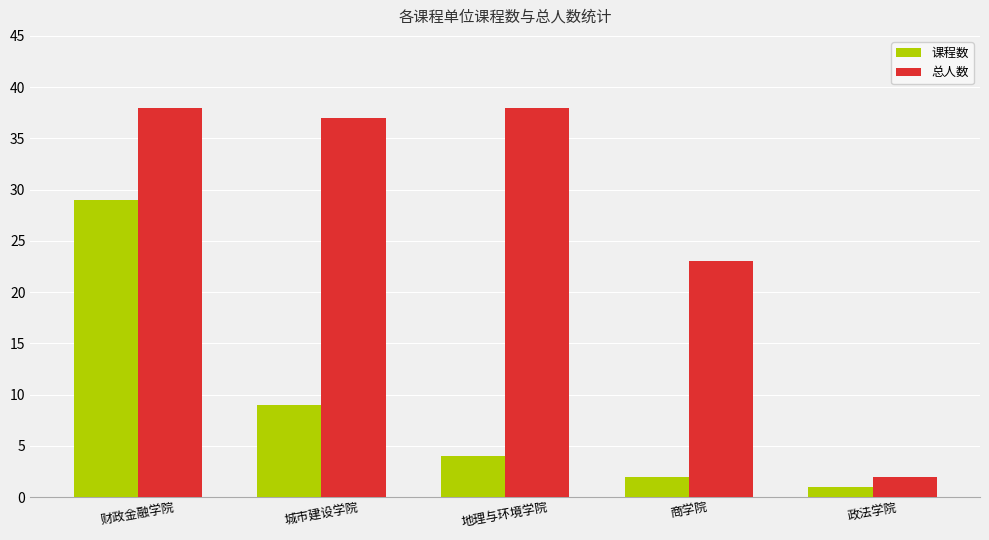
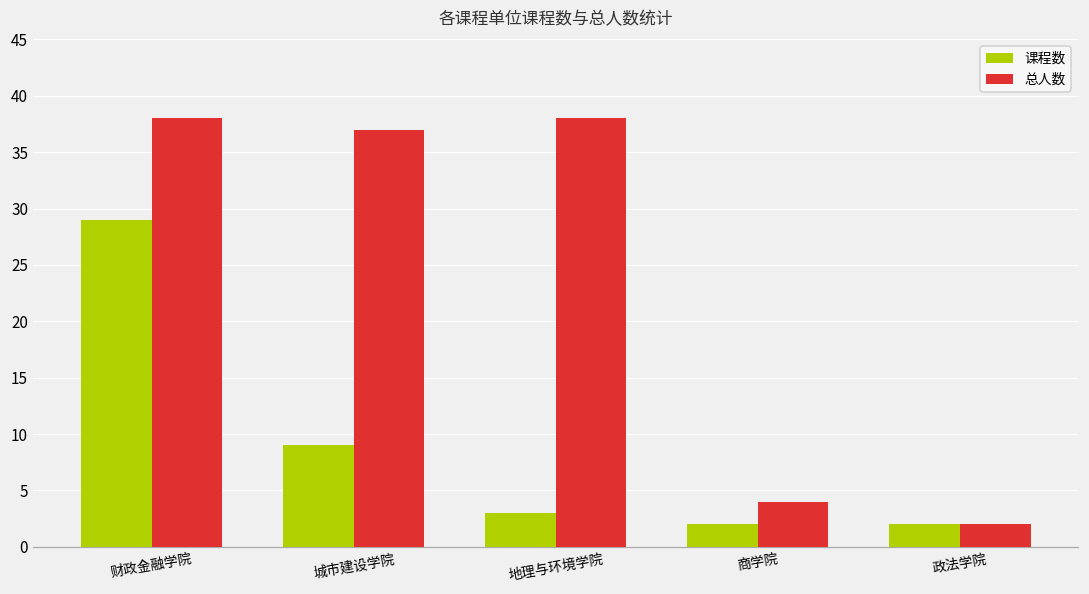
课程数, 地理与环境学院: 4 -> 3
总人数, 商学院: 23 -> 4
课程数, 政法学院: 1 -> 2
